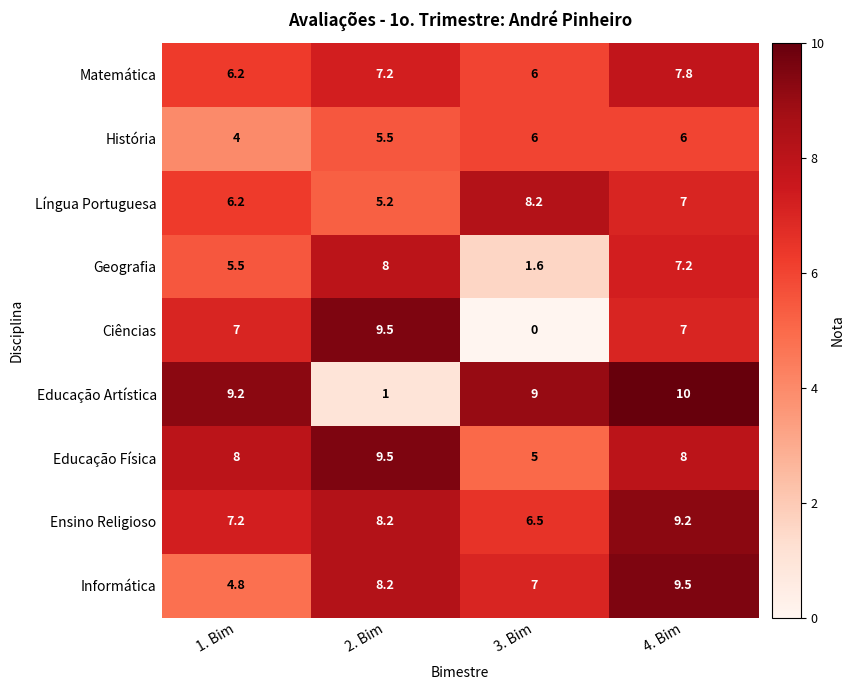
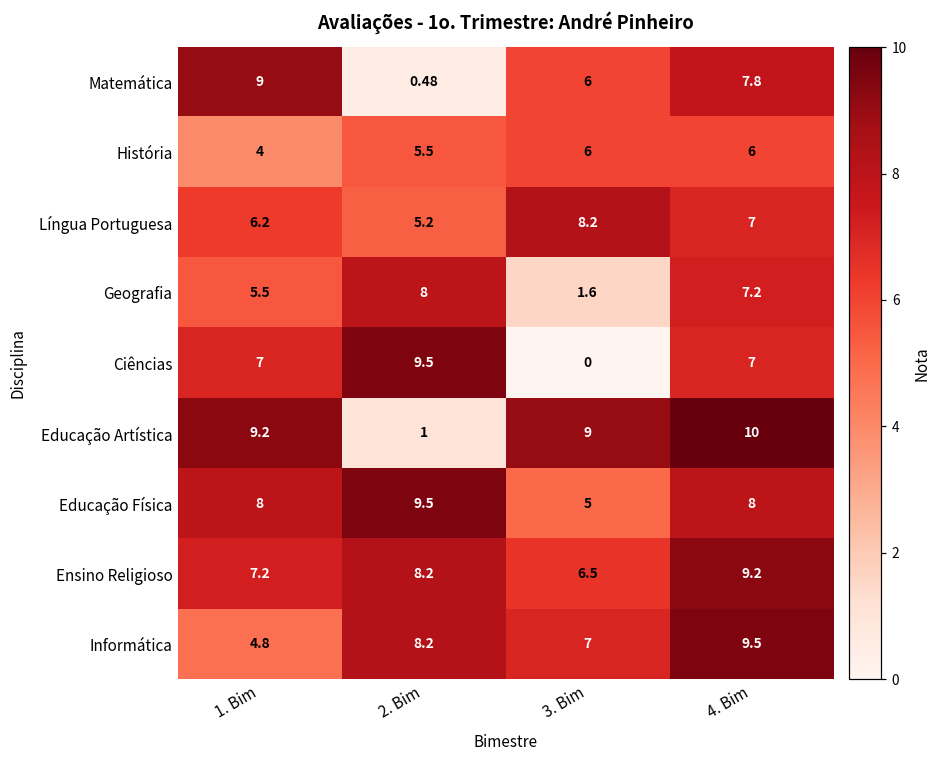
Matemática, 1. Bim: 6.2 -> 9
Matemática, 2. Bim: 7.2 -> 0.48
